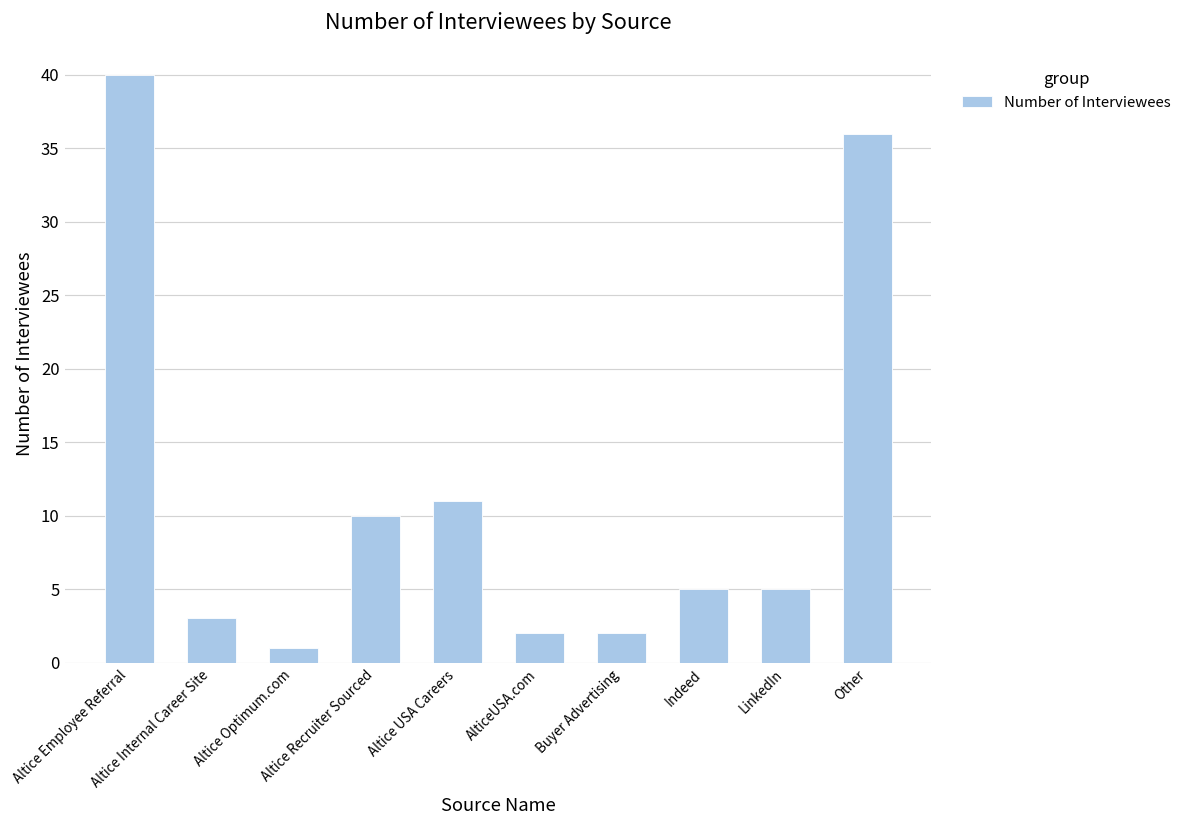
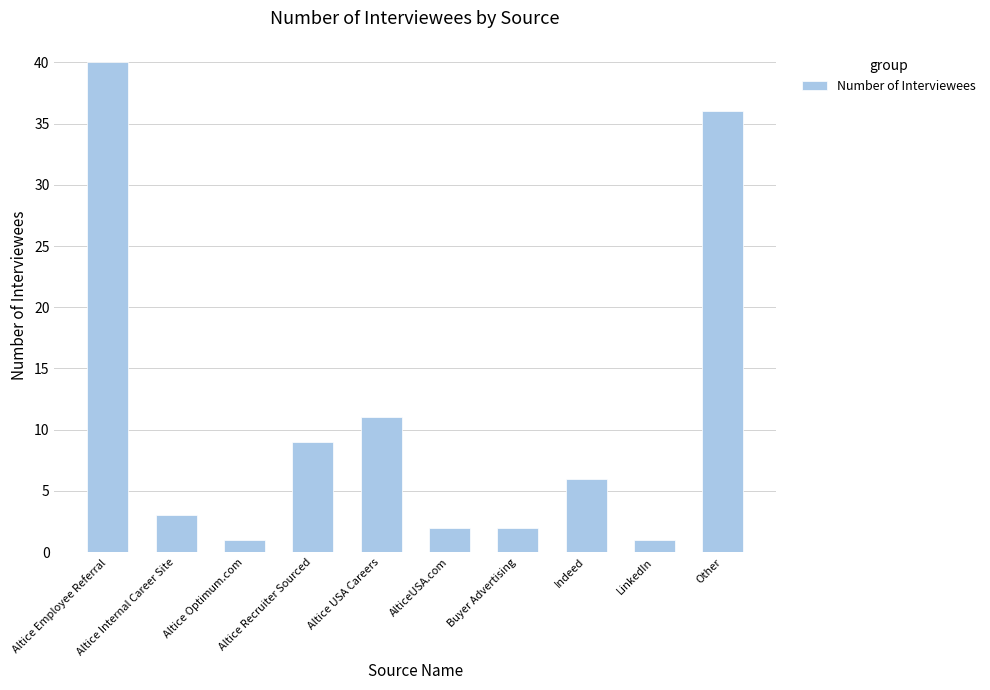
Altice Recruiter Sourced: 10 -> 9
Indeed: 5 -> 6
LinkedIn: 5 -> 1
